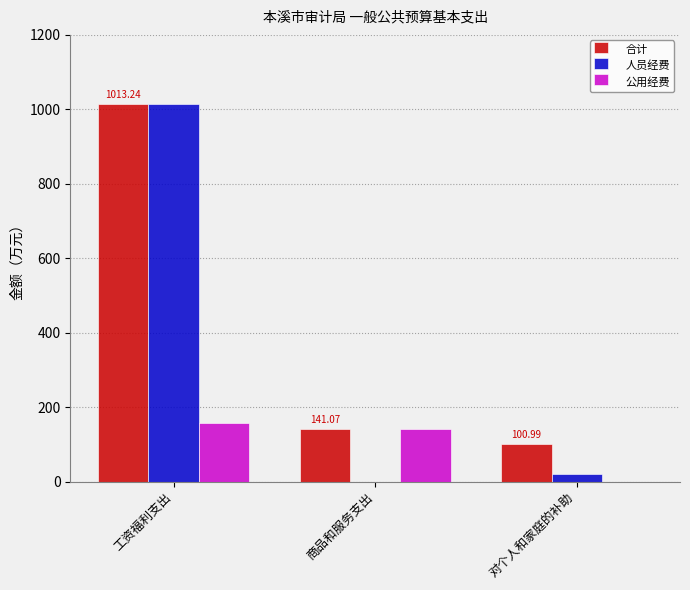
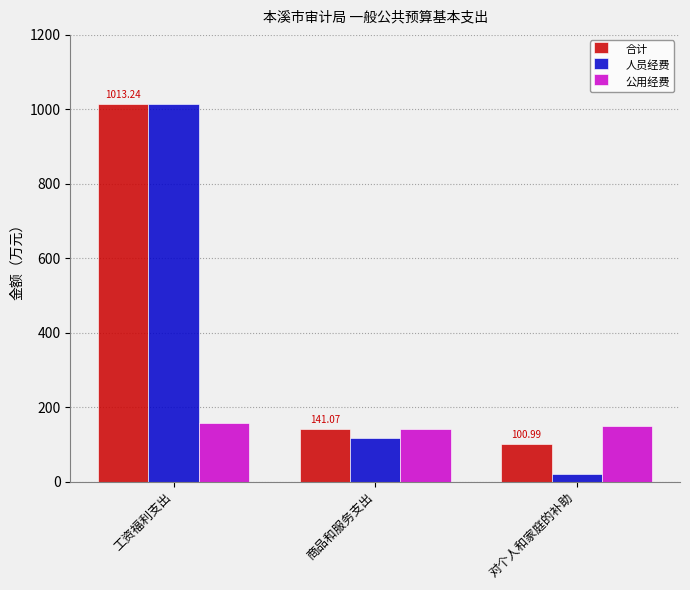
人员经费, 商品和服务支出: 0 -> 120
公用经费, 对个人和家庭的补助: 0 -> 150
